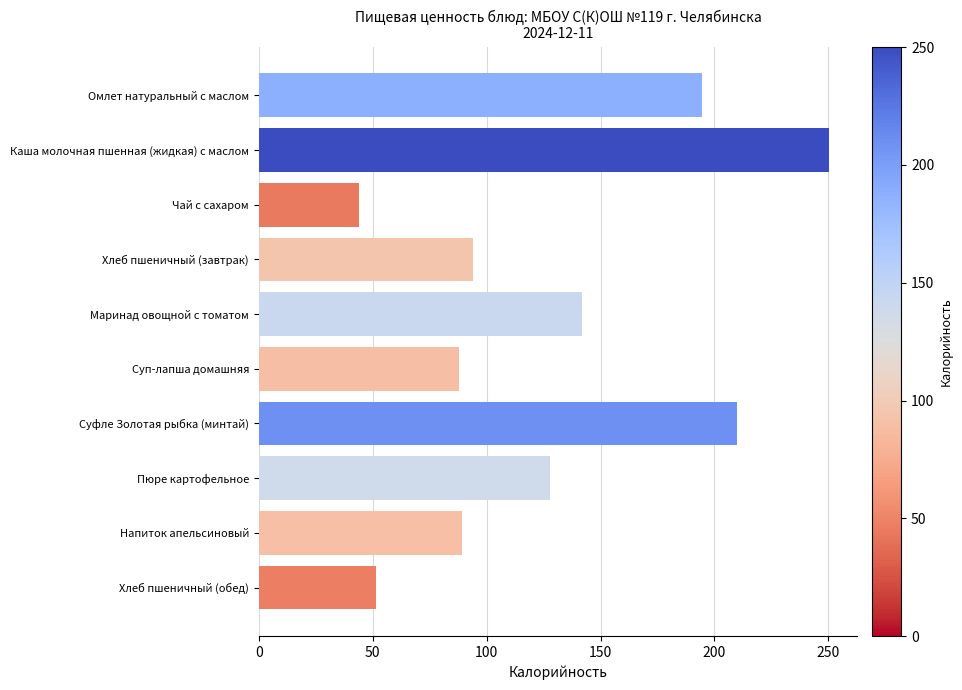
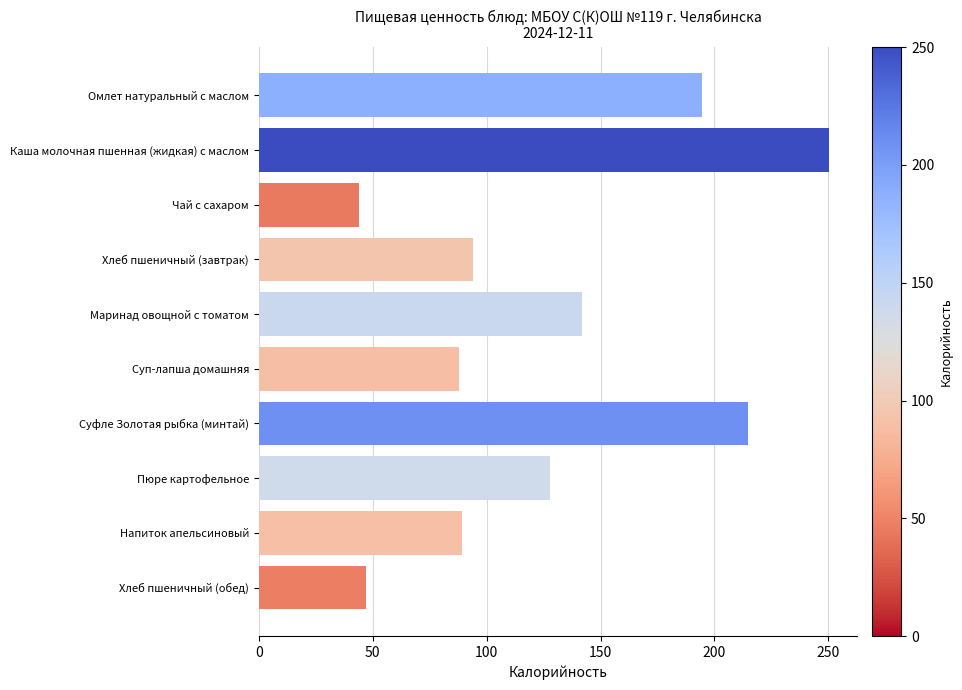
Суфле Золотая рыбка (минтай): 210 -> 215
Хлеб пшеничный (обед): 51 -> 47
